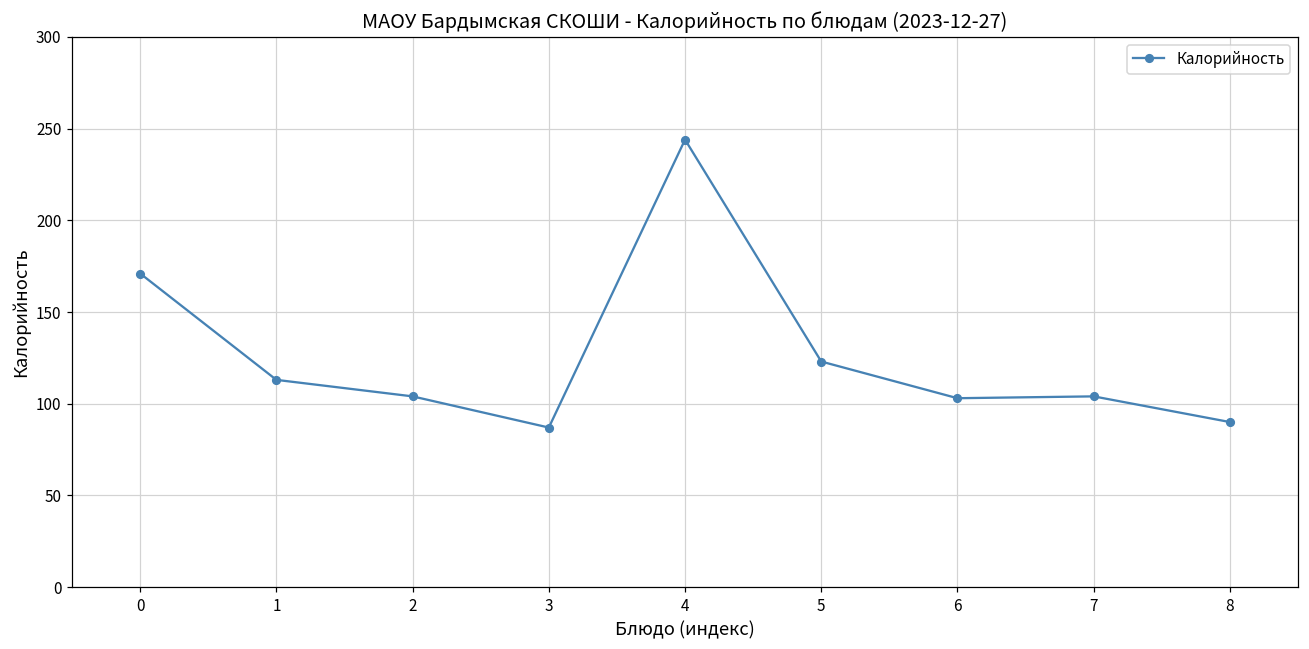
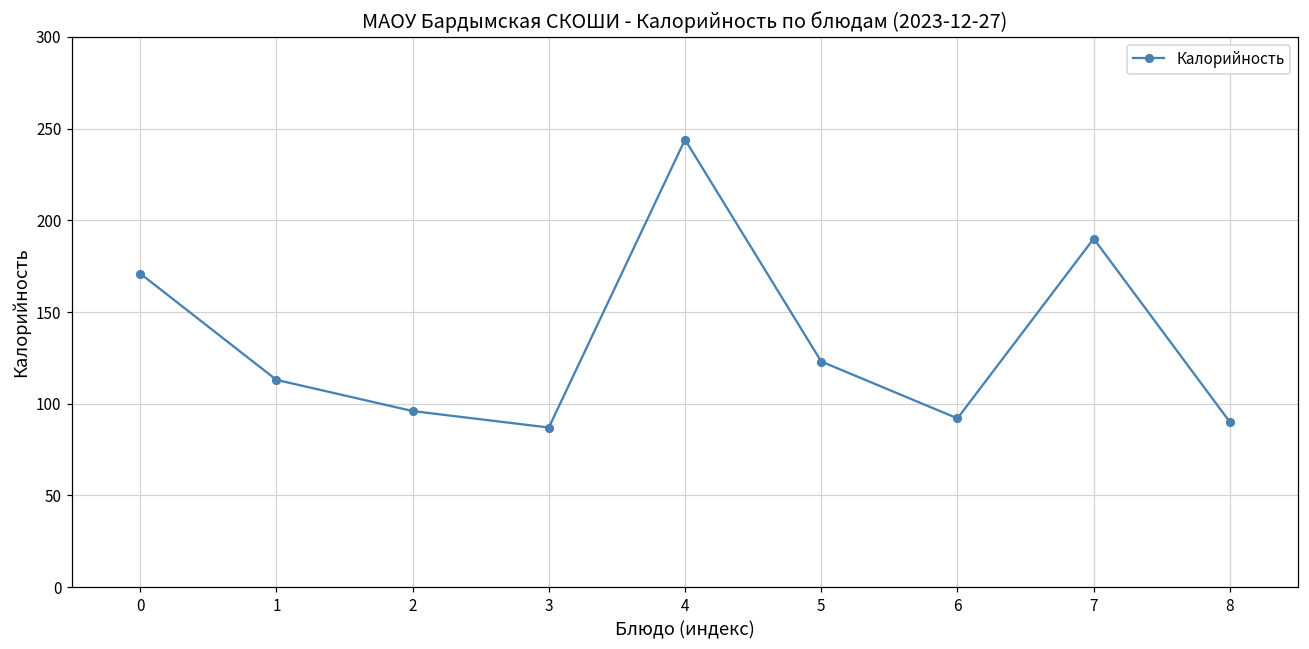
2: 104 -> 96
6: 103 -> 92
7: 104 -> 190
